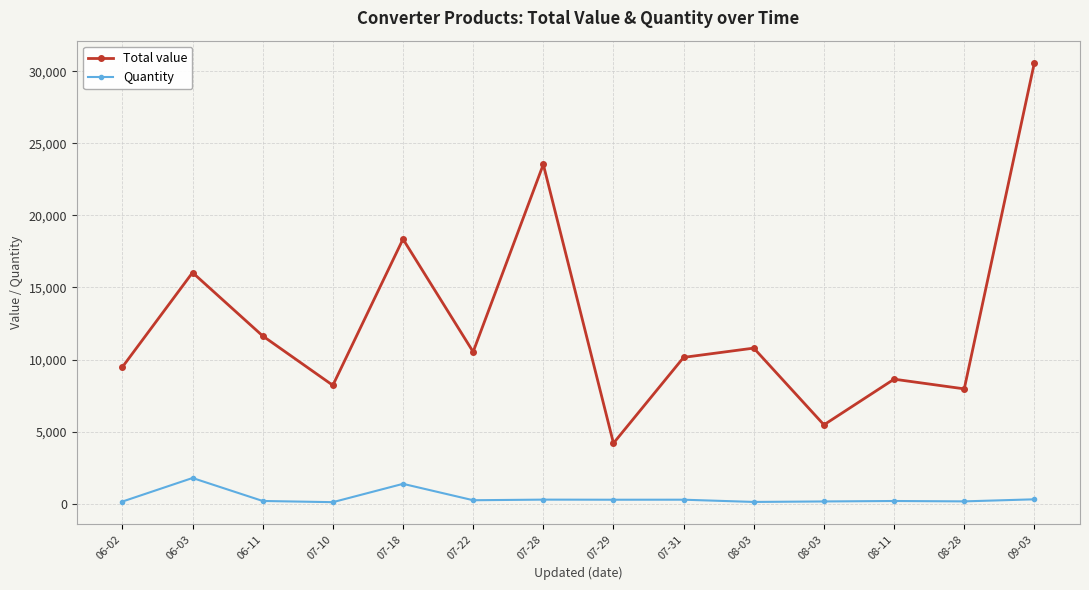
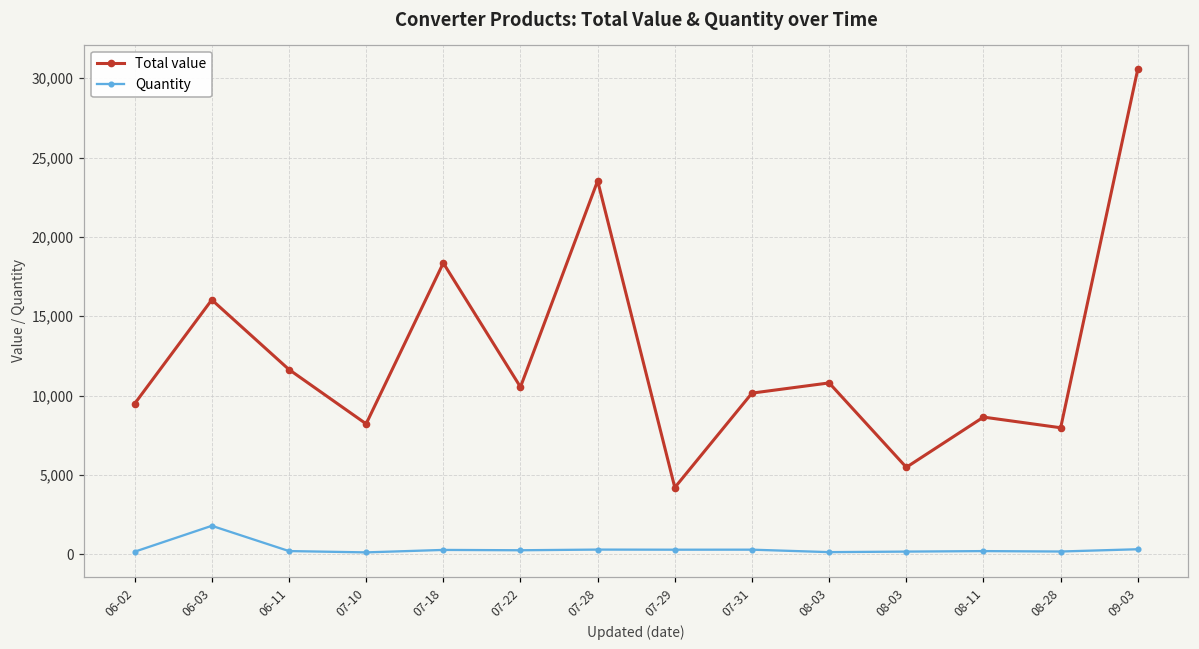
Quantity, 07-18: 1,400 -> 300
